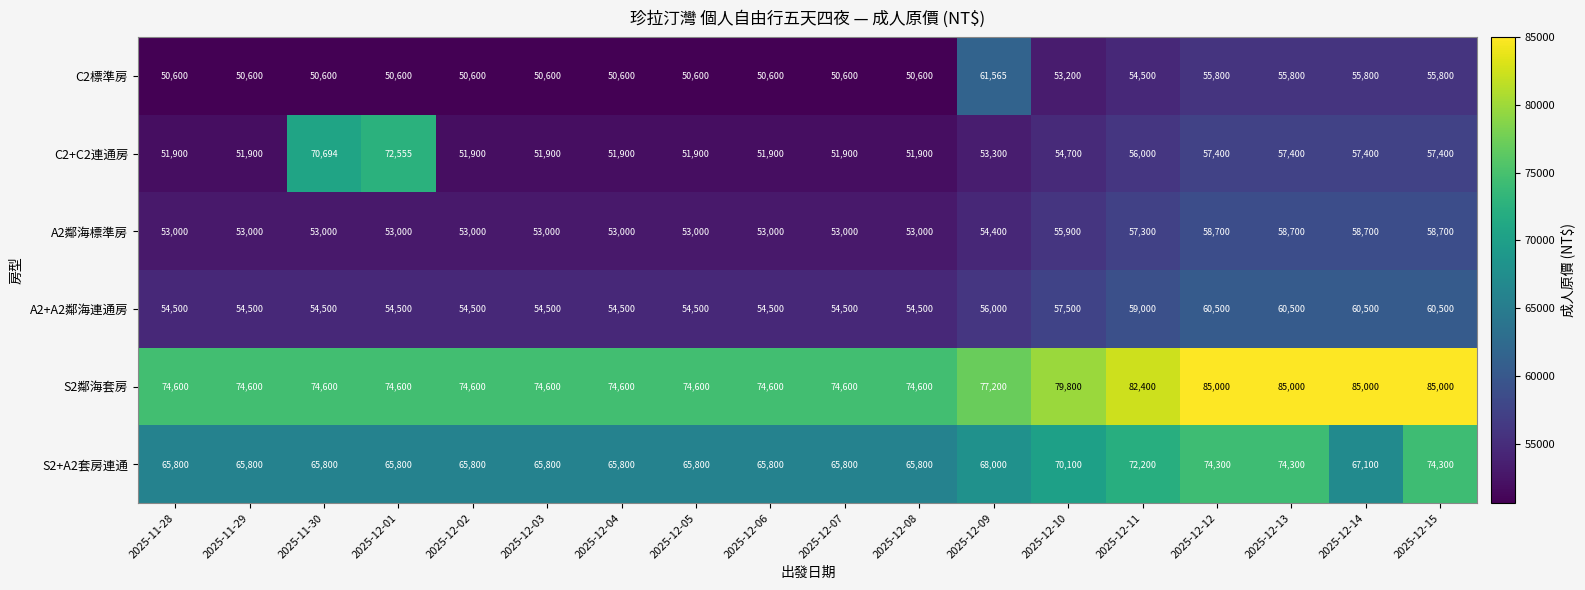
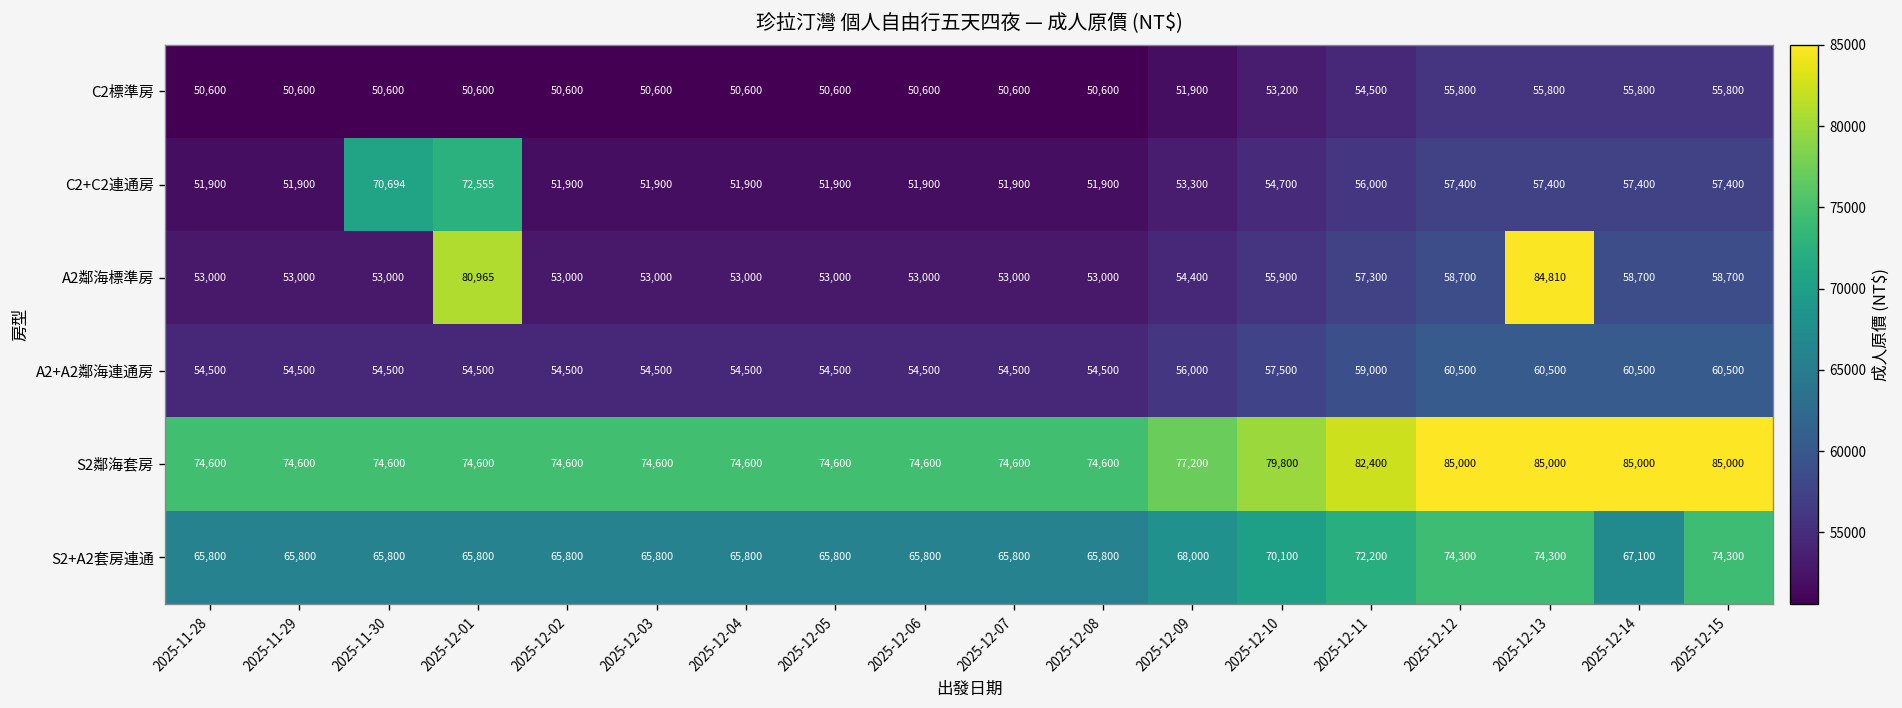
C2標準房, 2025-12-09: 61,565 -> 51,900
A2鄰海標準房, 2025-12-01: 53,000 -> 80,965
A2鄰海標準房, 2025-12-13: 58,700 -> 84,810
